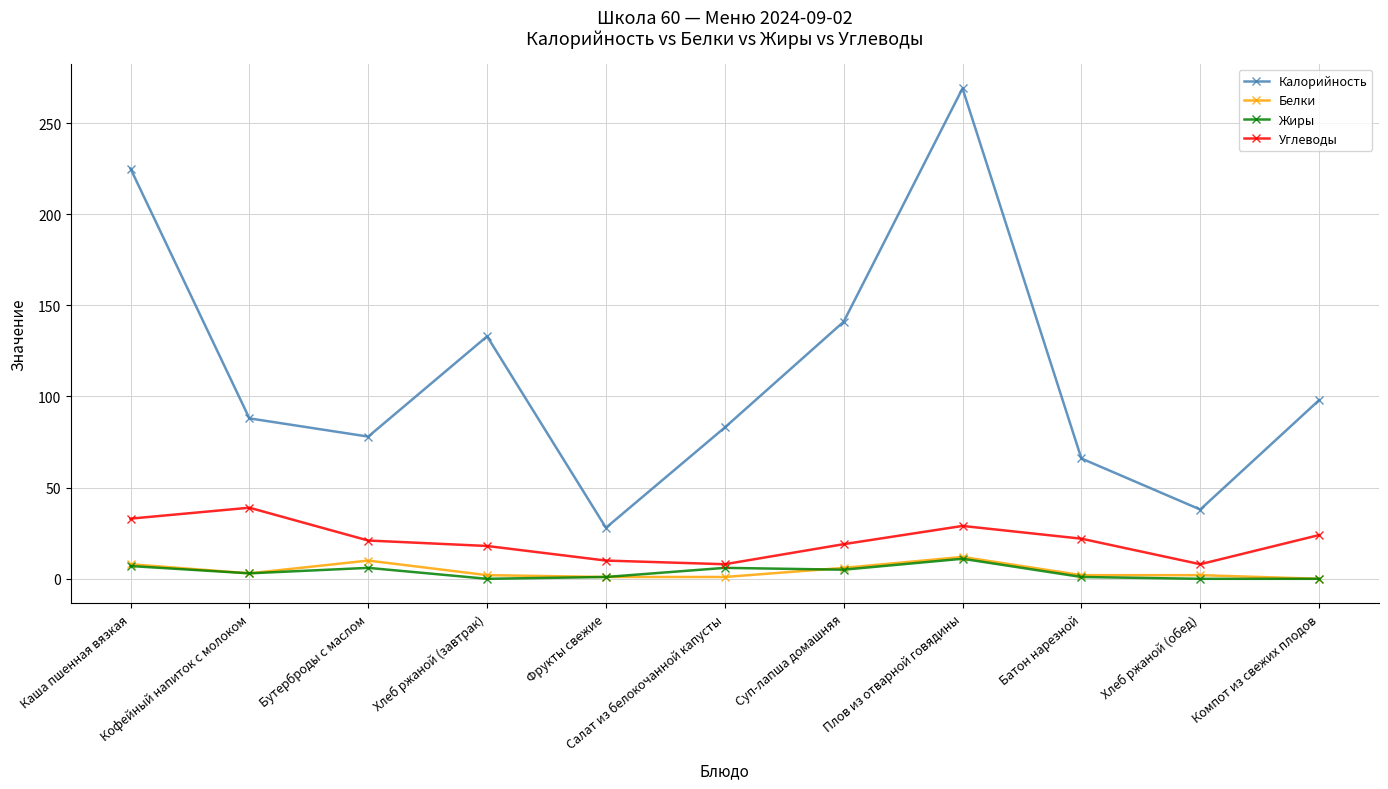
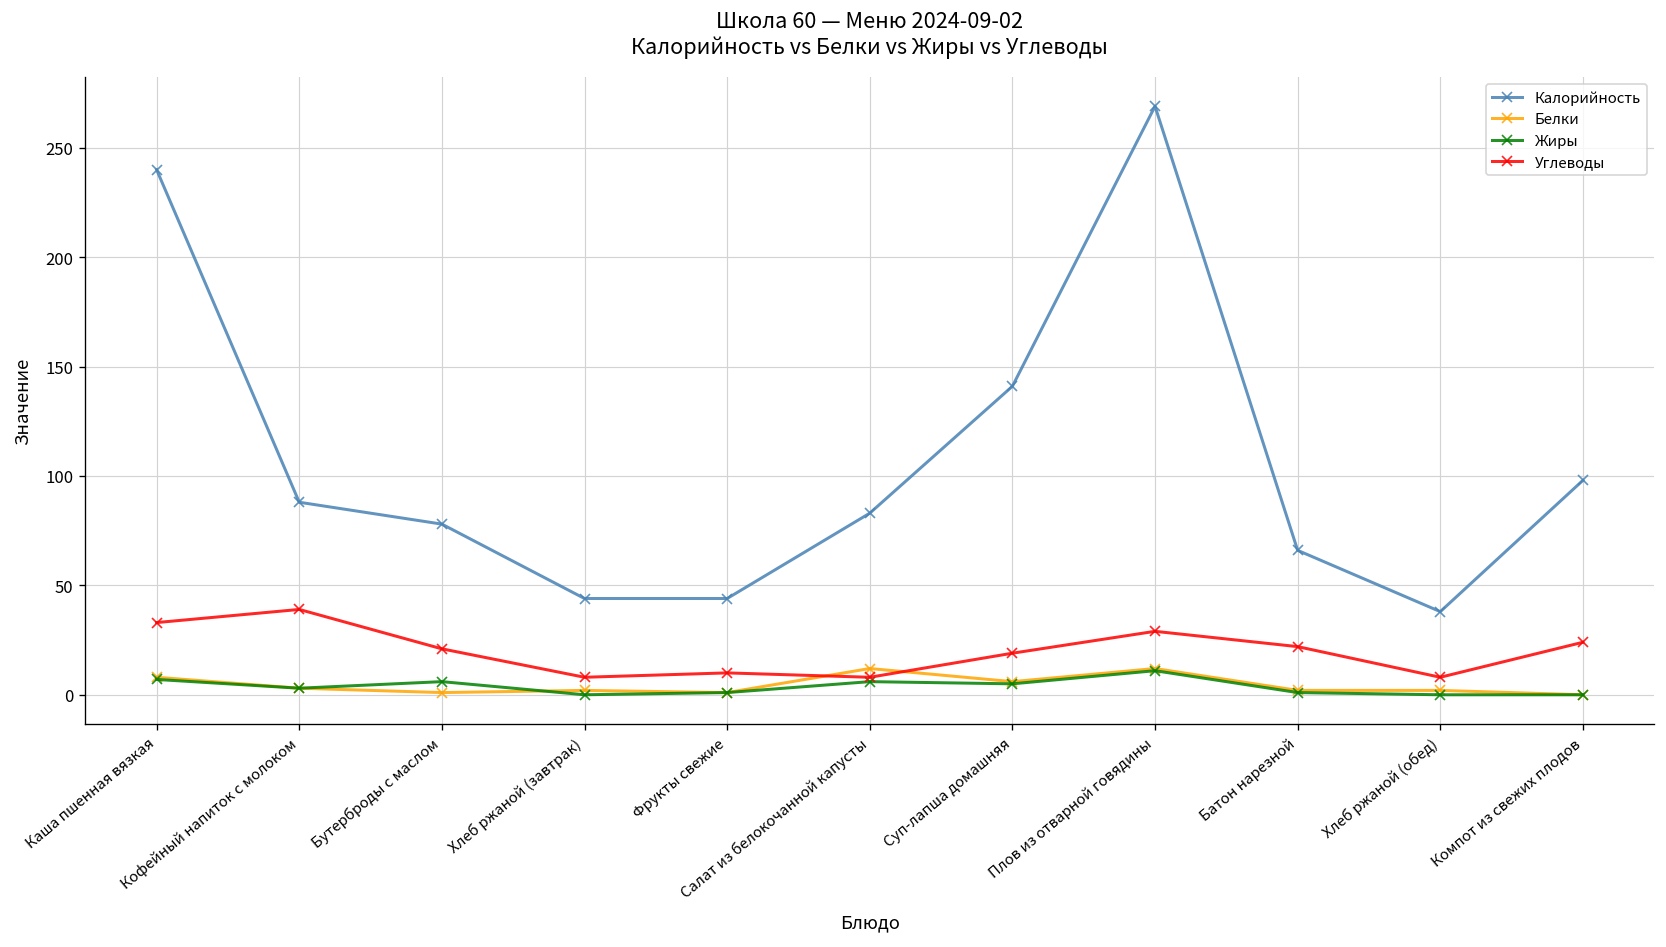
Калорийность, Каша пшенная вязкая: 225 -> 240
Белки, Бутерброды с маслом: 10 -> 1
Калорийность, Хлеб ржаной (завтрак): 133 -> 44
Углеводы, Хлеб ржаной (завтрак): 18 -> 8
Калорийность, Фрукты свежие: 28 -> 44
Белки, Салат из белокочанной капусты: 1 -> 12
